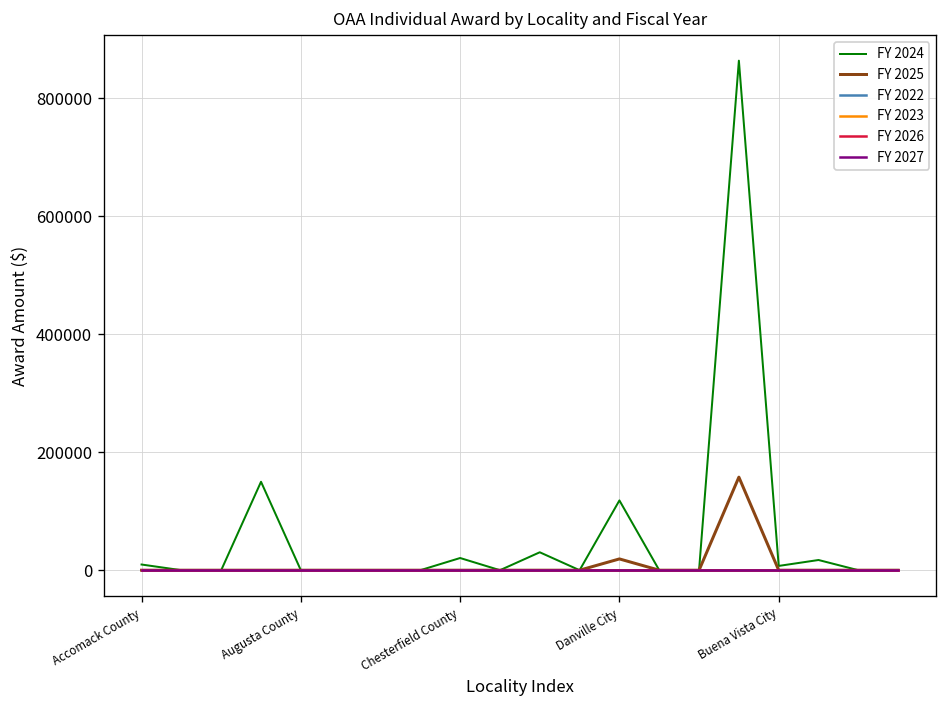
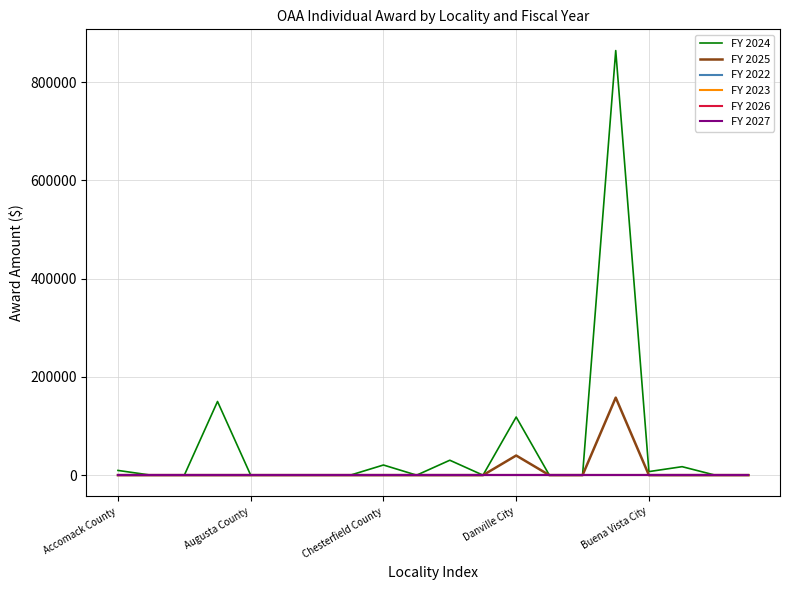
FY 2025, Danville City: 20000 -> 40000
